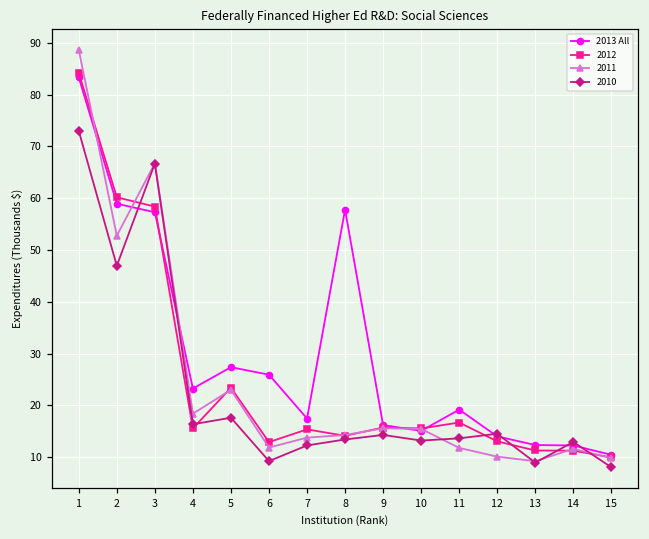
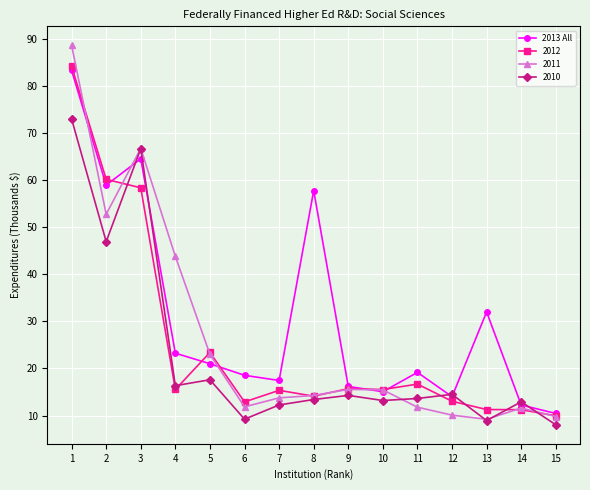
2013 All, 3: 57 -> 65
2011, 4: 18 -> 44
2013 All, 5: 27 -> 21
2013 All, 6: 26 -> 19
2013 All, 13: 12 -> 32
